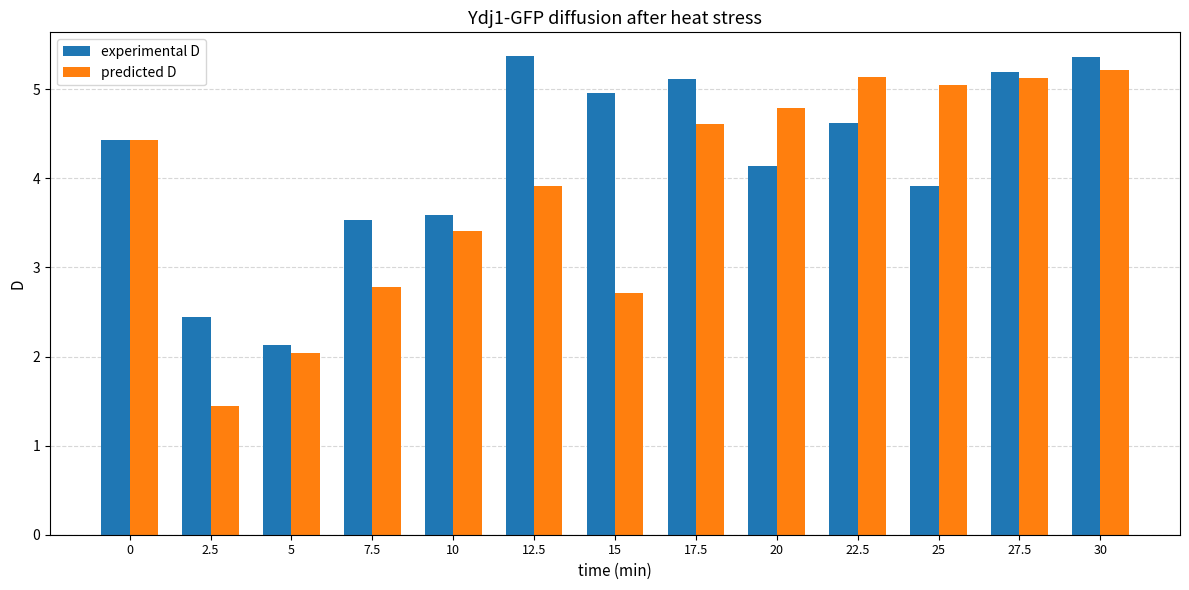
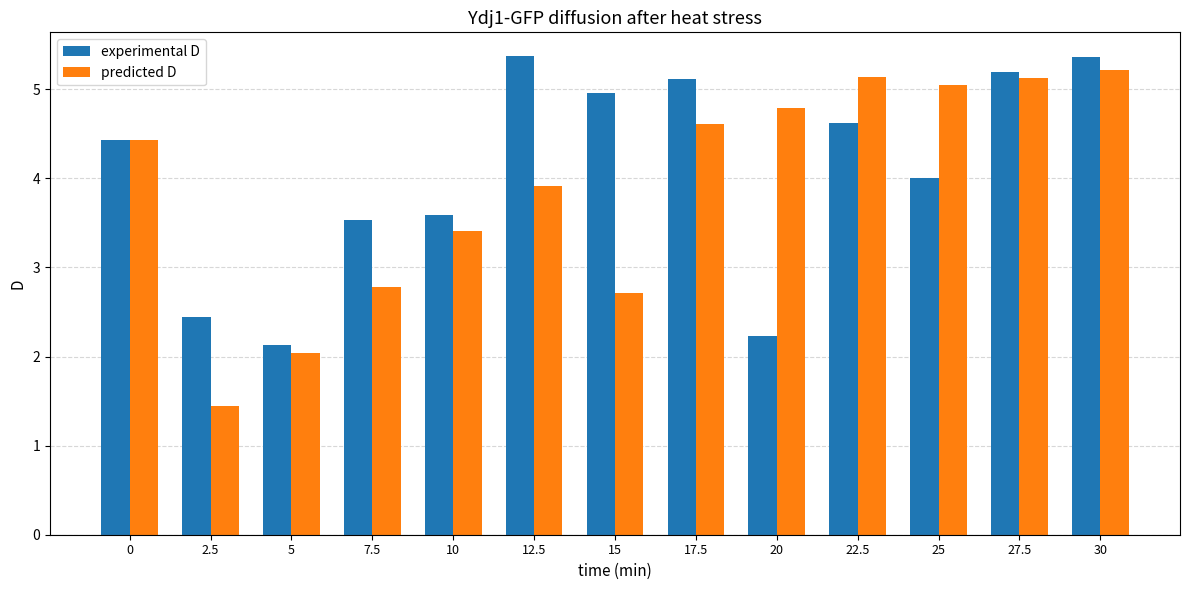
experimental D, 20: 4.1 -> 2.2
experimental D, 25: 3.9 -> 4.0
